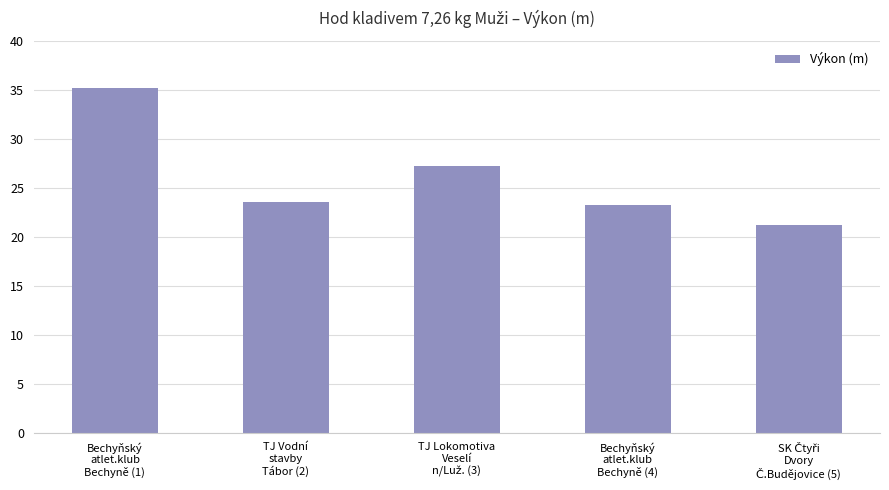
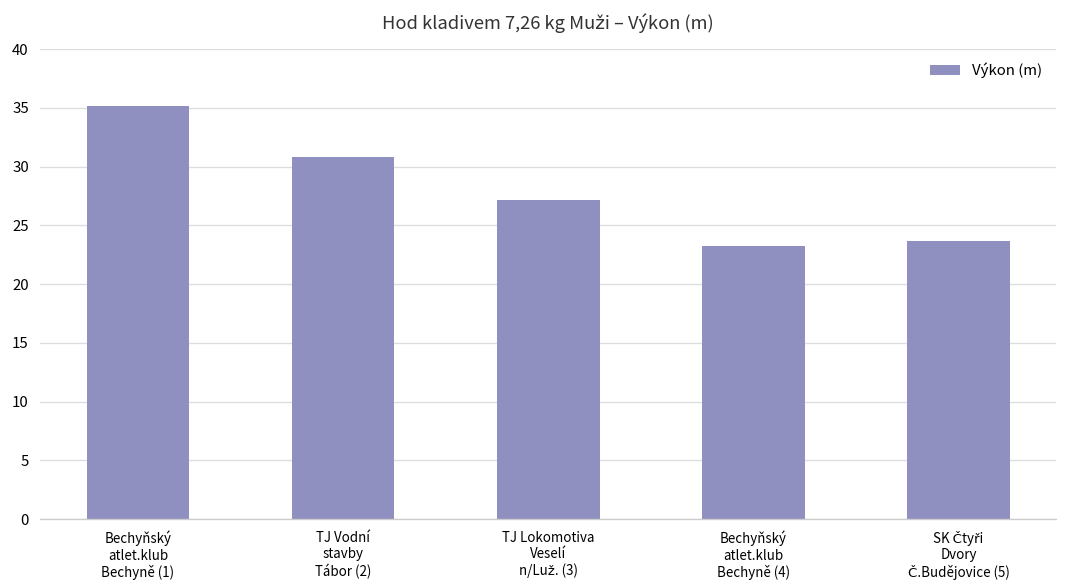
TJ Vodní stavby Tábor (2): 24 -> 31
SK Čtyři Dvory Č.Budějovice (5): 21 -> 24
